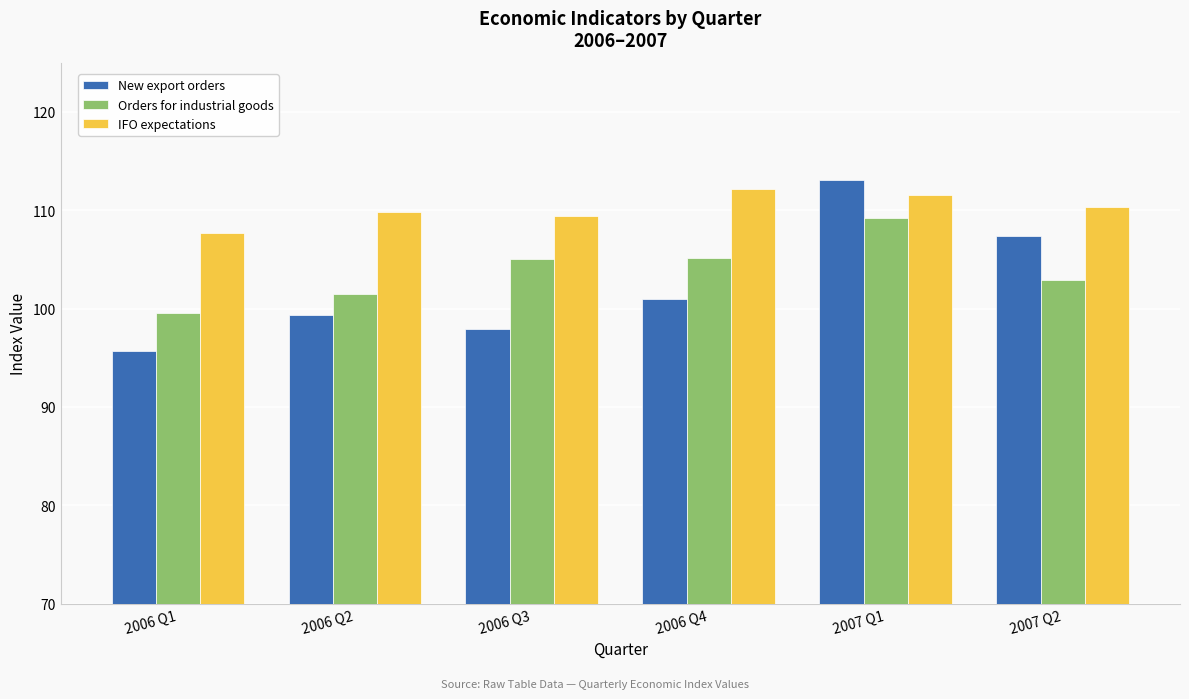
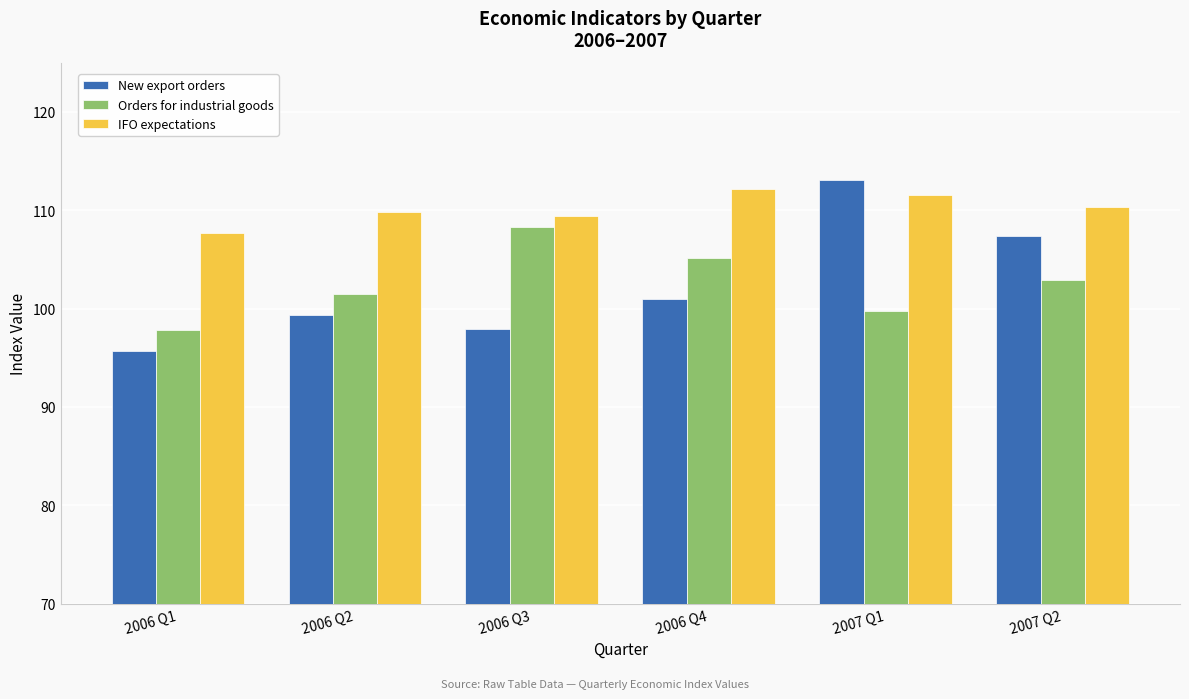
Orders for industrial goods, 2006 Q1: 100 -> 98
Orders for industrial goods, 2006 Q3: 105 -> 108
Orders for industrial goods, 2007 Q1: 109 -> 100
